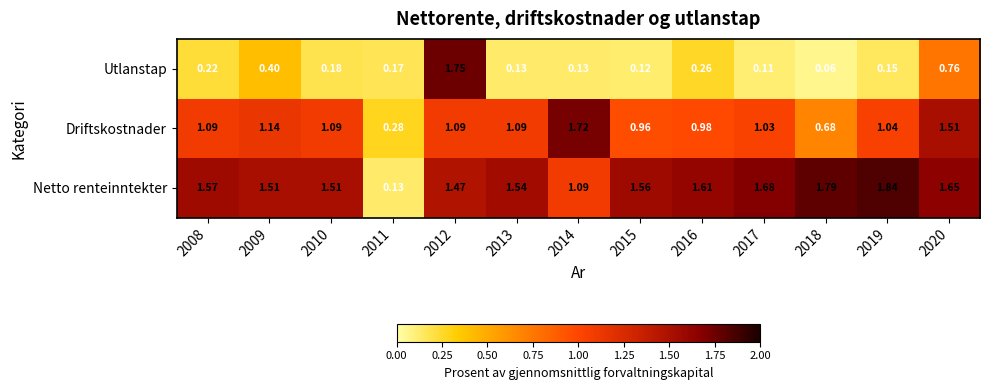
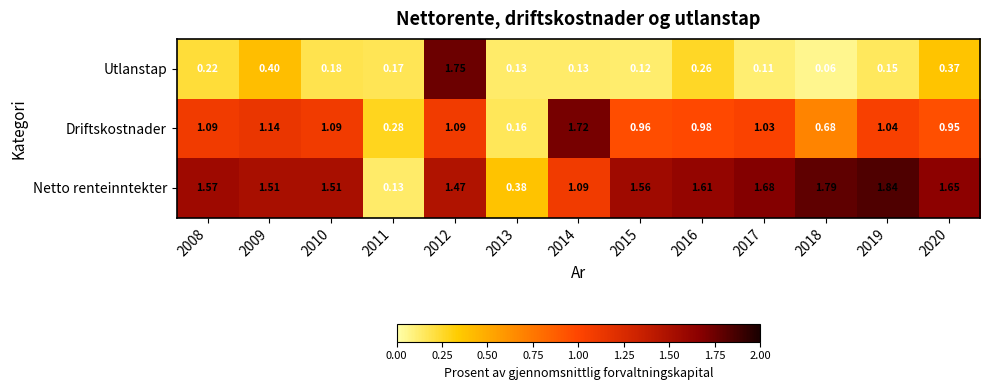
Utlanstap, 2020: 0.76 -> 0.37
Driftskostnader, 2013: 1.09 -> 0.16
Driftskostnader, 2020: 1.51 -> 0.95
Netto renteinntekter, 2013: 1.54 -> 0.38
